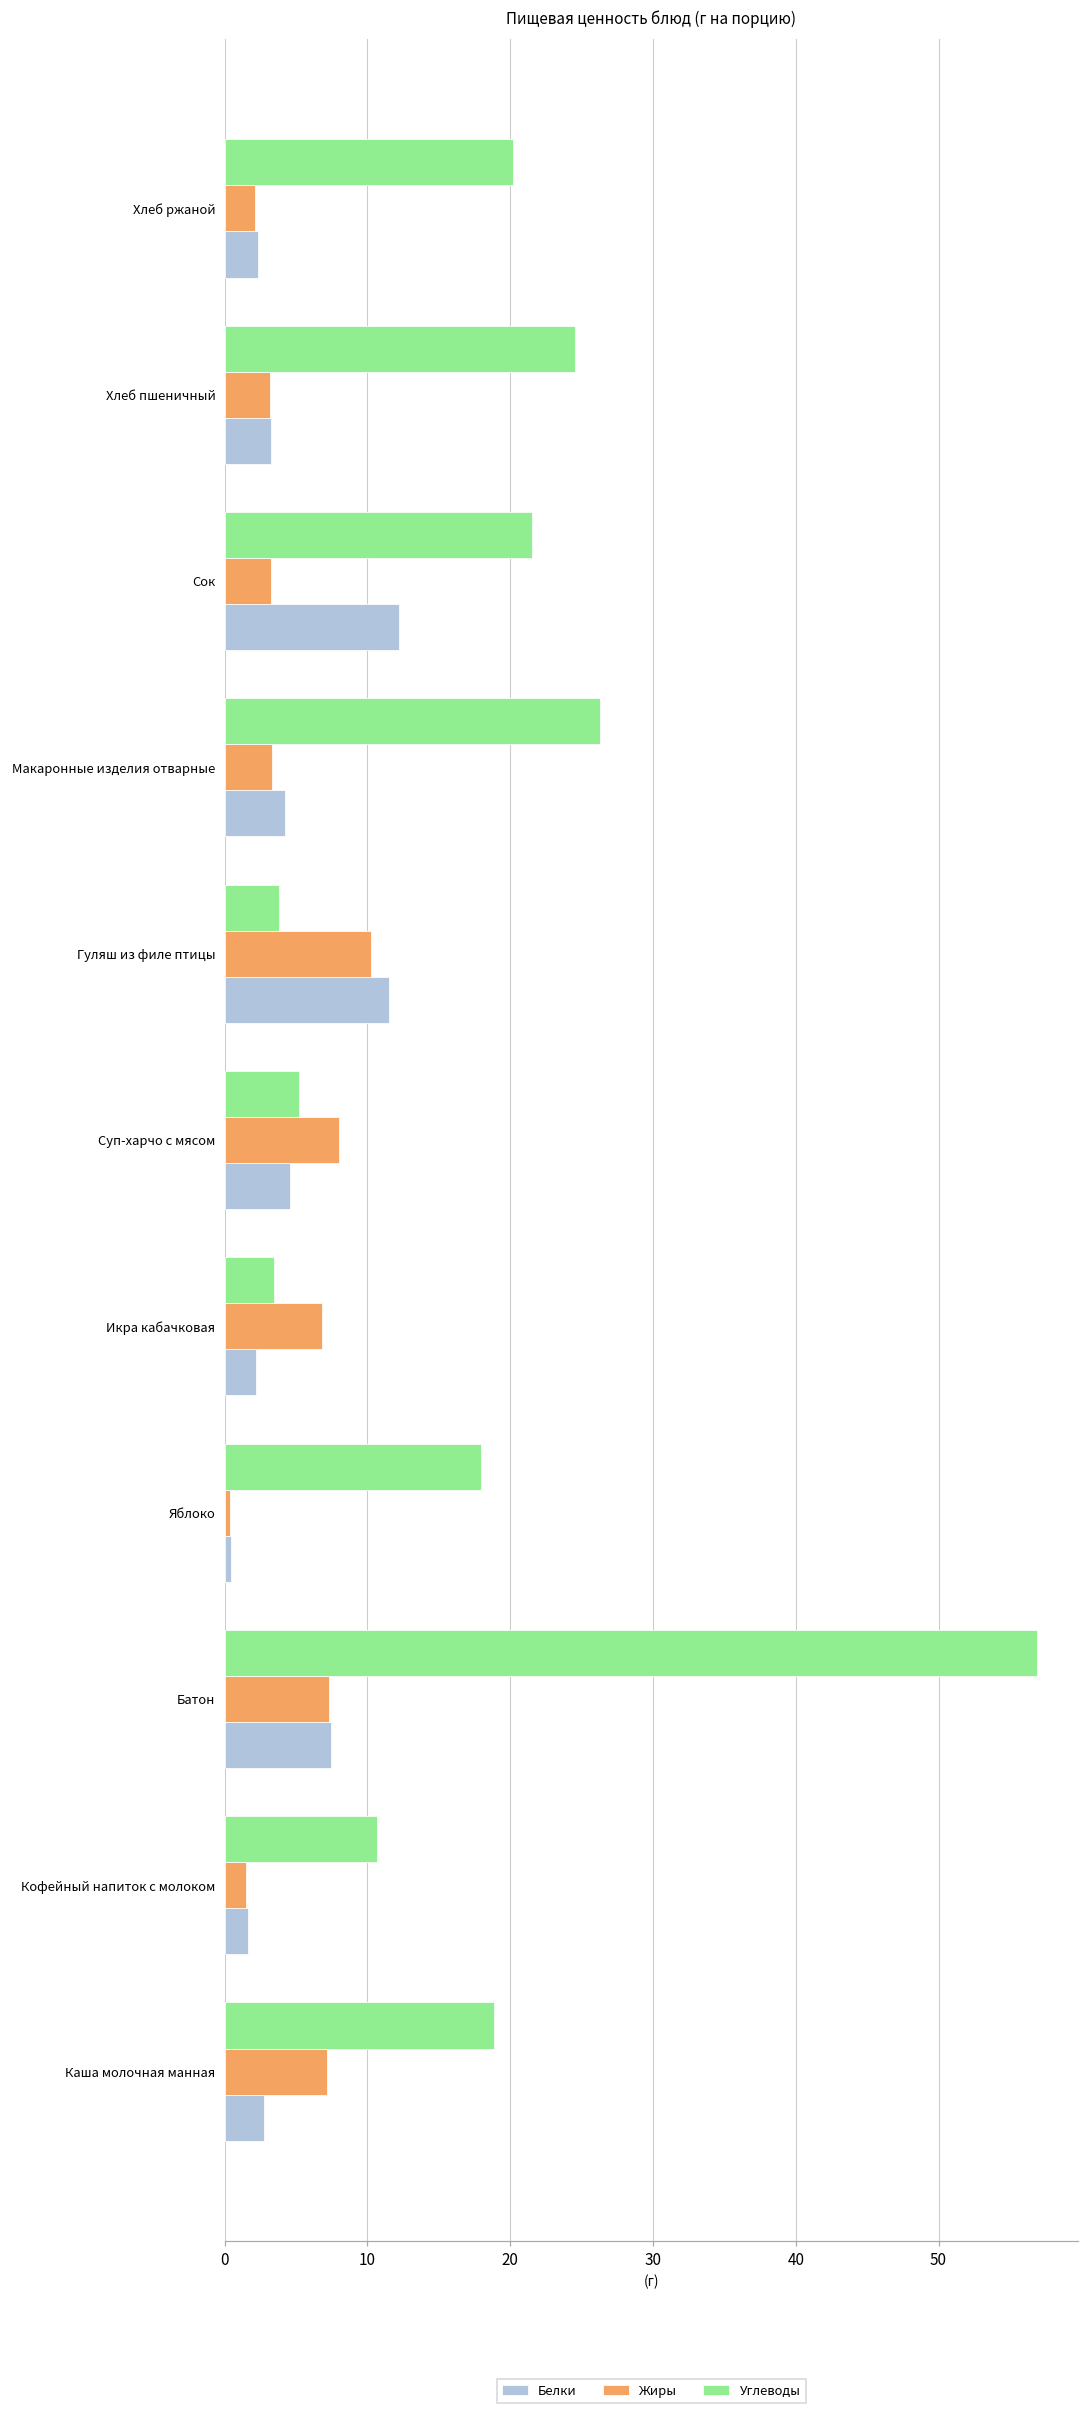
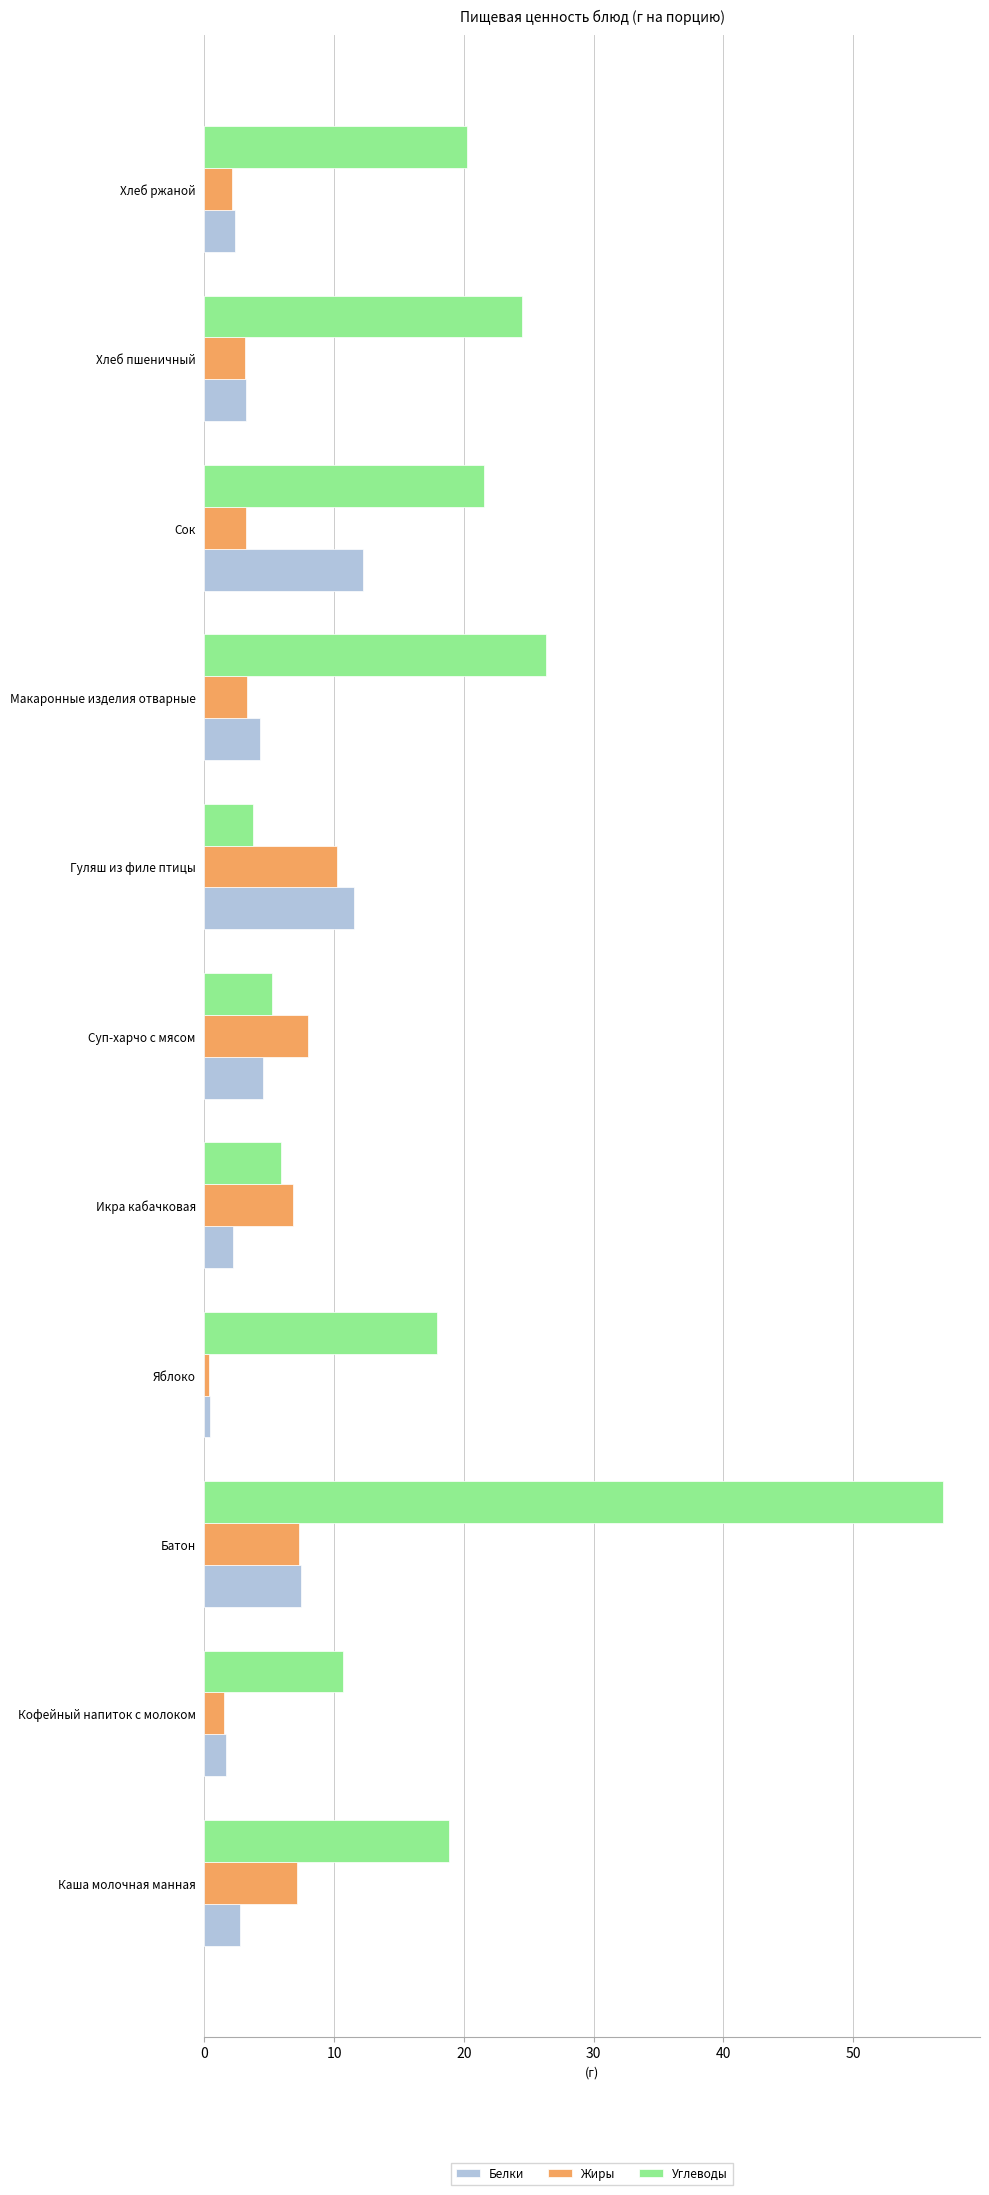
Углеводы, Икра кабачковая: 3.5 -> 5.9
